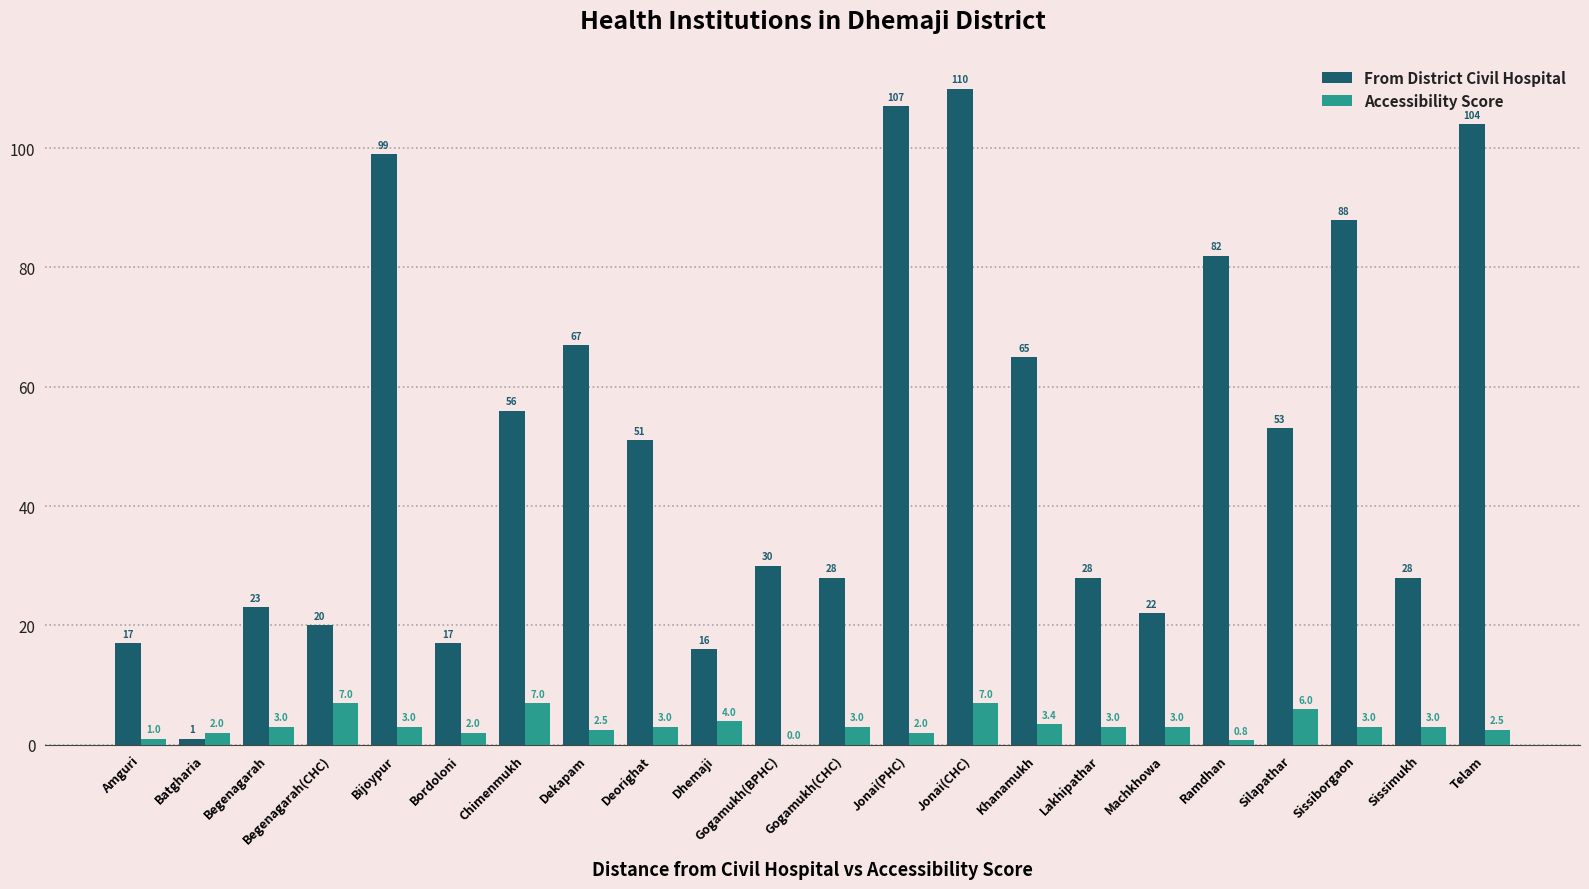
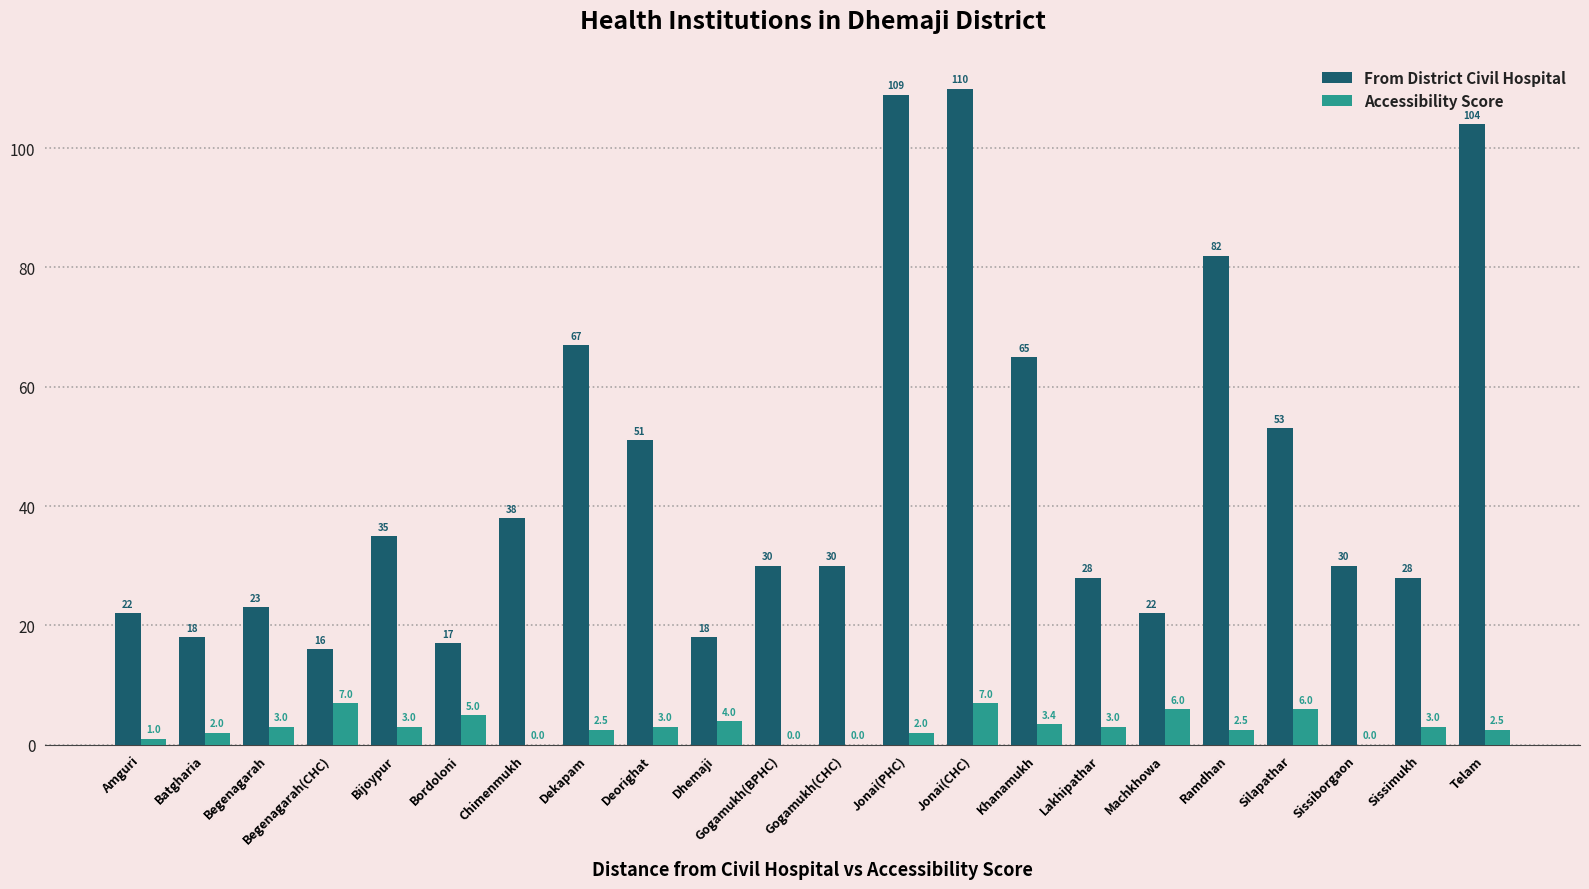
From District Civil Hospital, Amguri: 17 -> 22
From District Civil Hospital, Batgharia: 1 -> 18
From District Civil Hospital, Begenagarah(CHC): 20 -> 16
From District Civil Hospital, Bijoypur: 99 -> 35
Accessibility Score, Bordoloni: 2.0 -> 5.0
From District Civil Hospital, Chimenmukh: 56 -> 38
Accessibility Score, Chimenmukh: 7.0 -> 0.0
From District Civil Hospital, Dhemaji: 16 -> 18
From District Civil Hospital, Gogamukh(CHC): 28 -> 30
Accessibility Score, Gogamukh(CHC): 3.0 -> 0.0
From District Civil Hospital, Jonai(PHC): 107 -> 109
Accessibility Score, Machkhowa: 3.0 -> 6.0
Accessibility Score, Ramdhan: 0.8 -> 2.5
From District Civil Hospital, Sissiborgaon: 88 -> 30
Accessibility Score, Sissiborgaon: 3.0 -> 0.0
